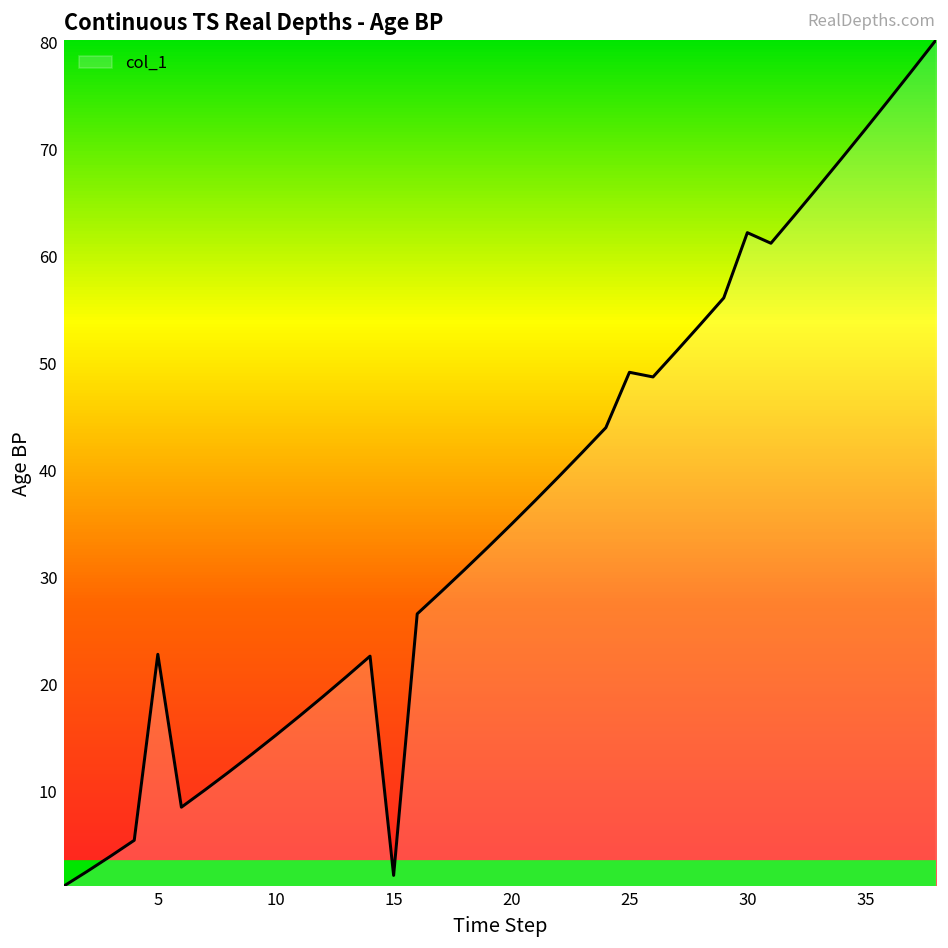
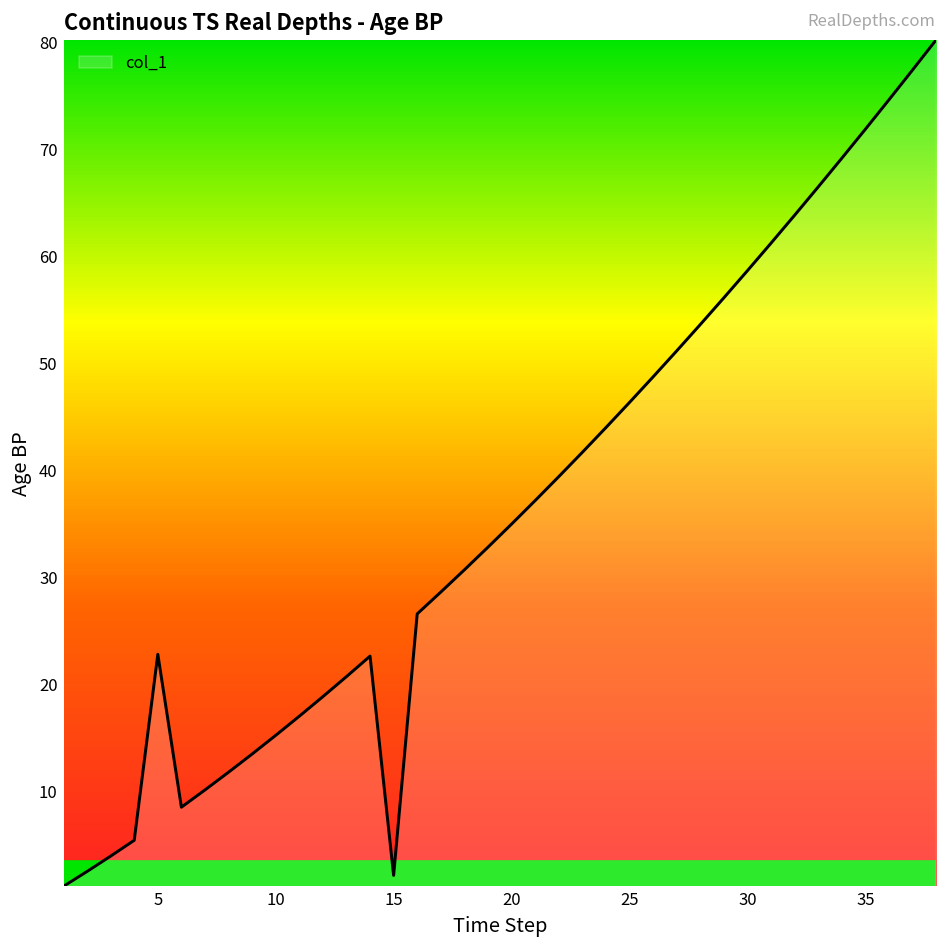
25: 49 -> 46
30: 62 -> 59
